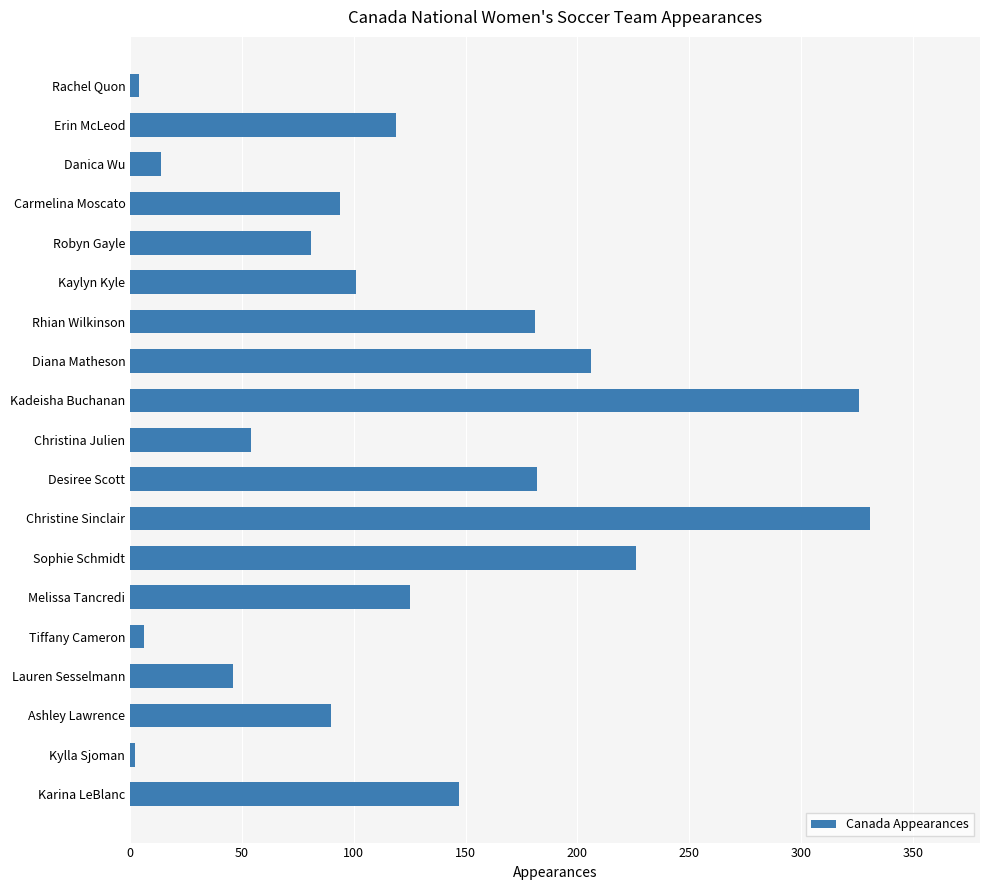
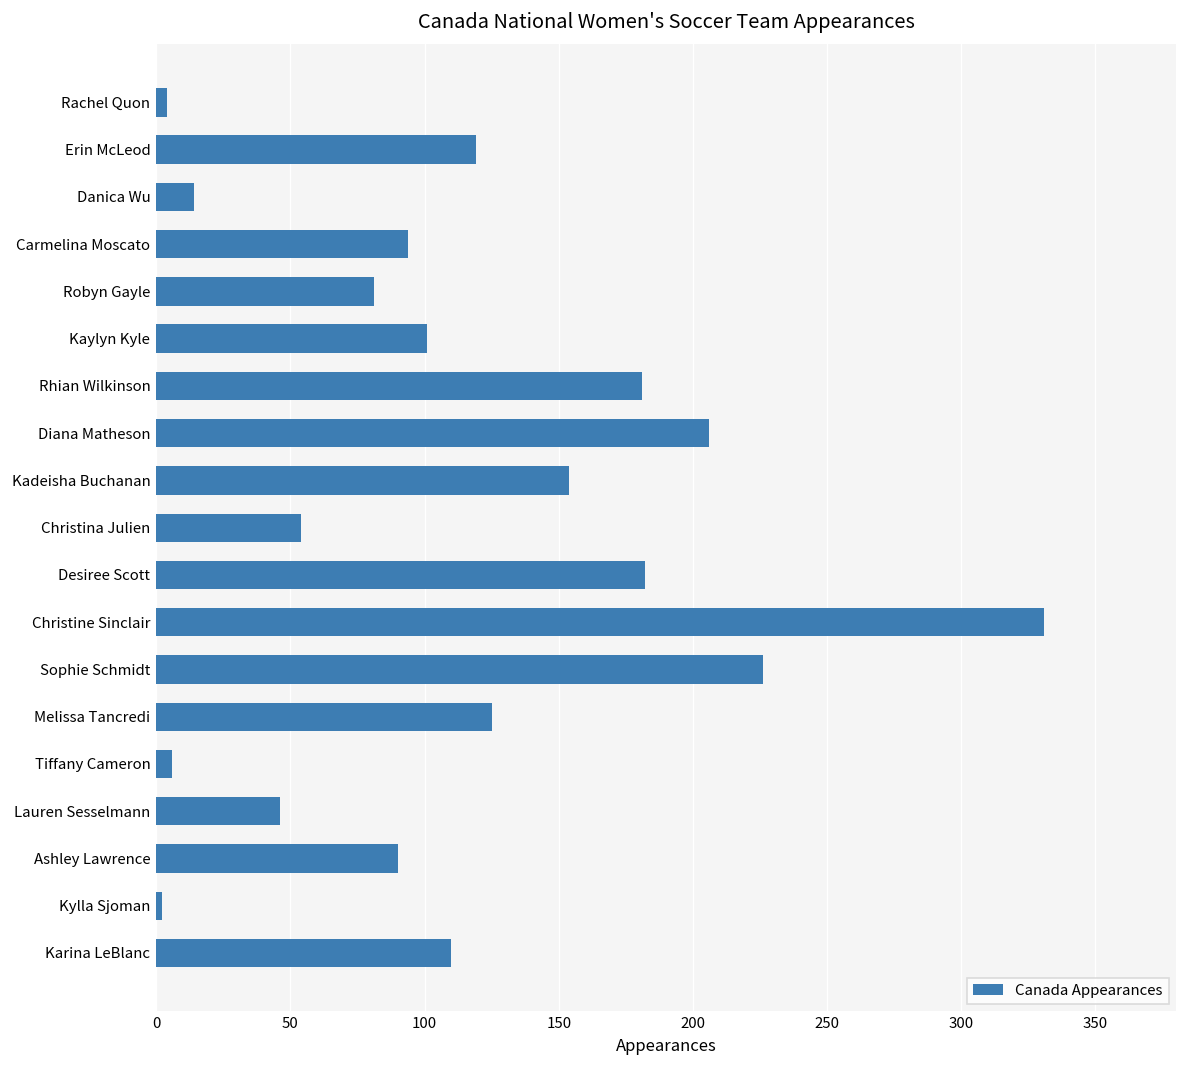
Kadeisha Buchanan: 326 -> 154
Karina LeBlanc: 147 -> 110
